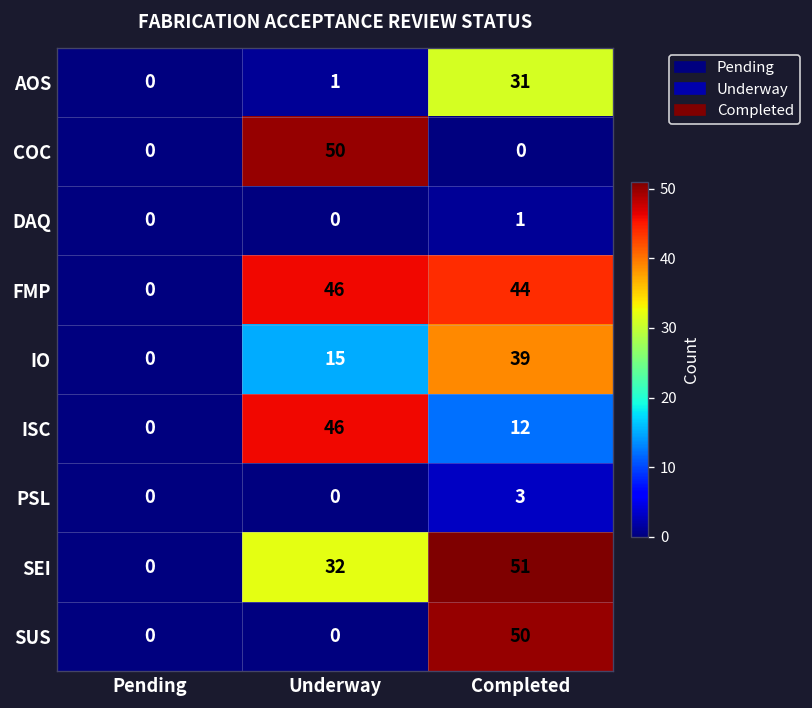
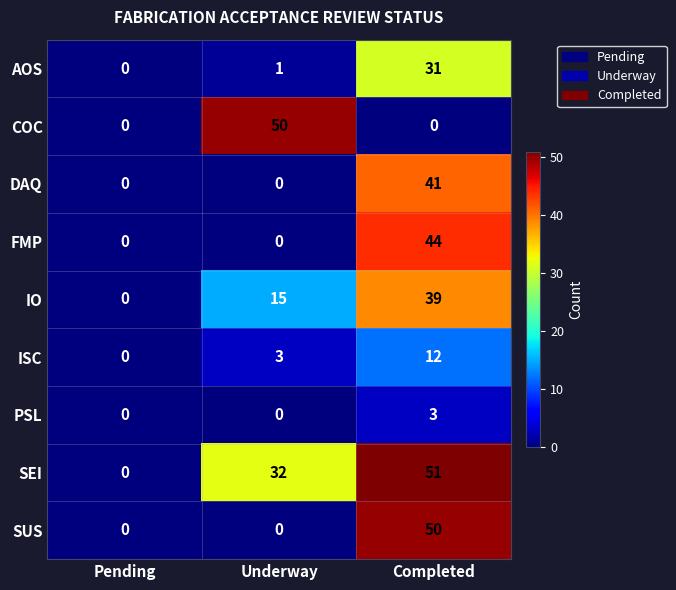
DAQ, Completed: 1 -> 41
FMP, Underway: 46 -> 0
ISC, Underway: 46 -> 3
